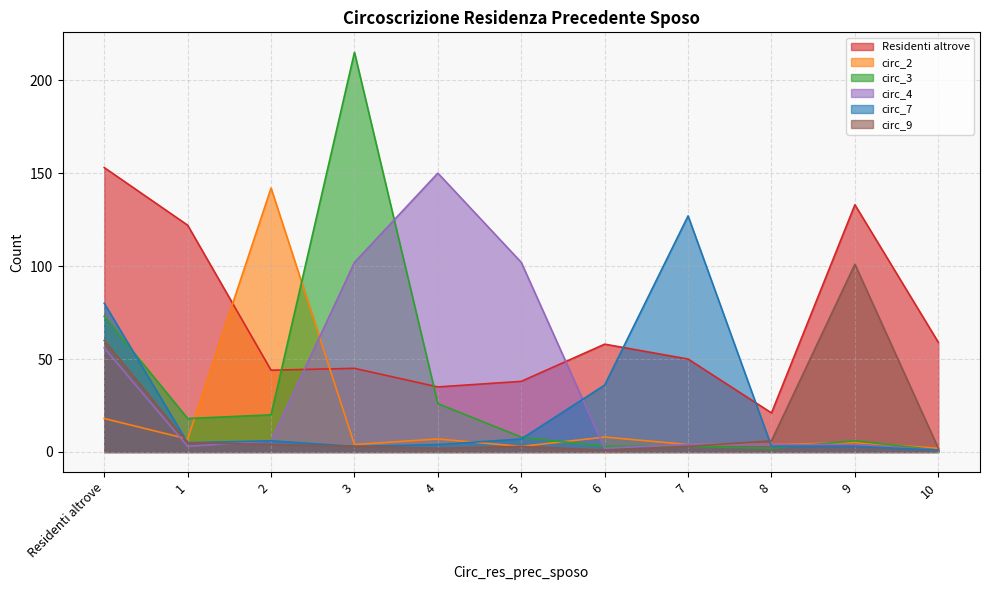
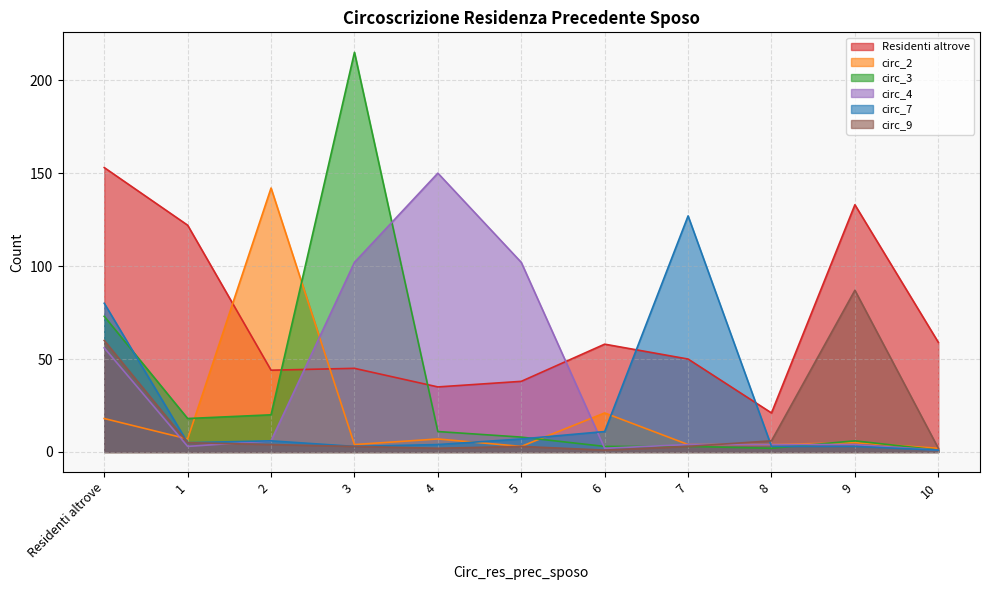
circ_3, 4: 26 -> 11
circ_2, 6: 8 -> 21
circ_7, 6: 36 -> 11
circ_9, 9: 101 -> 87
